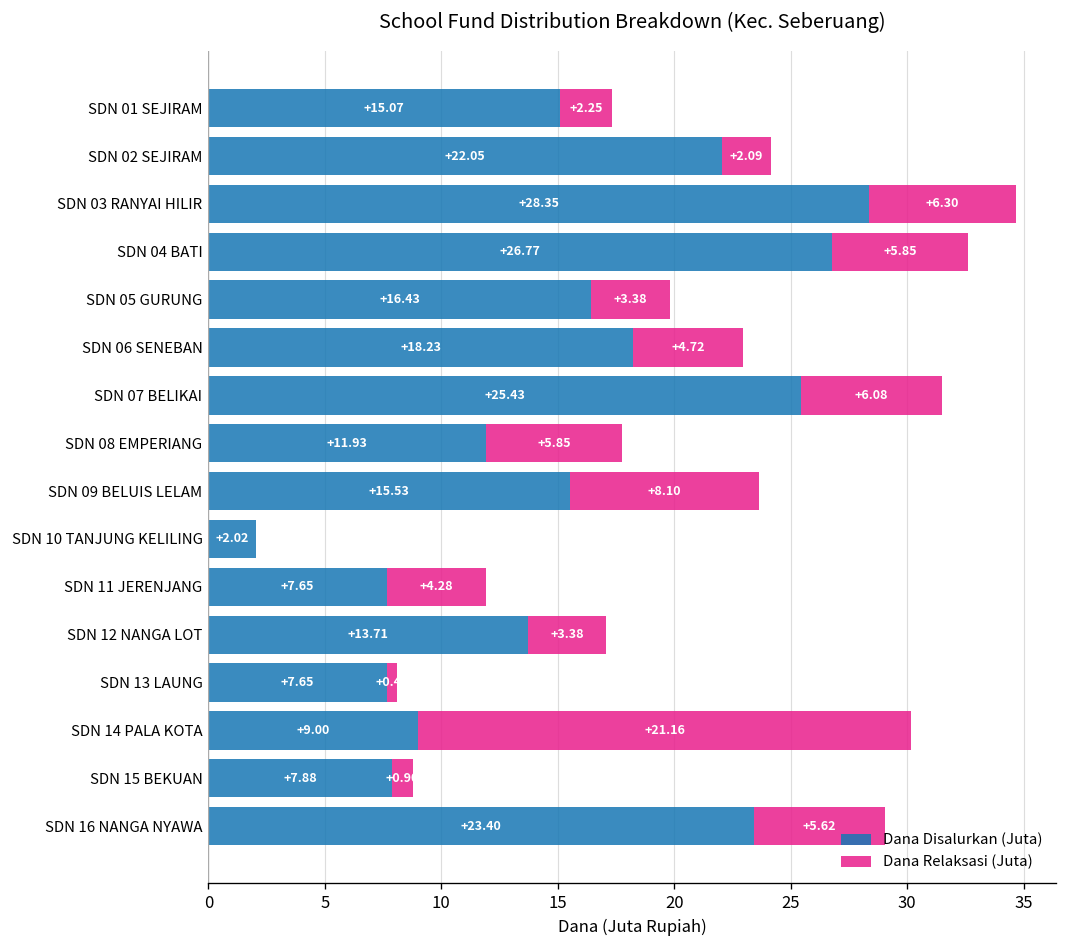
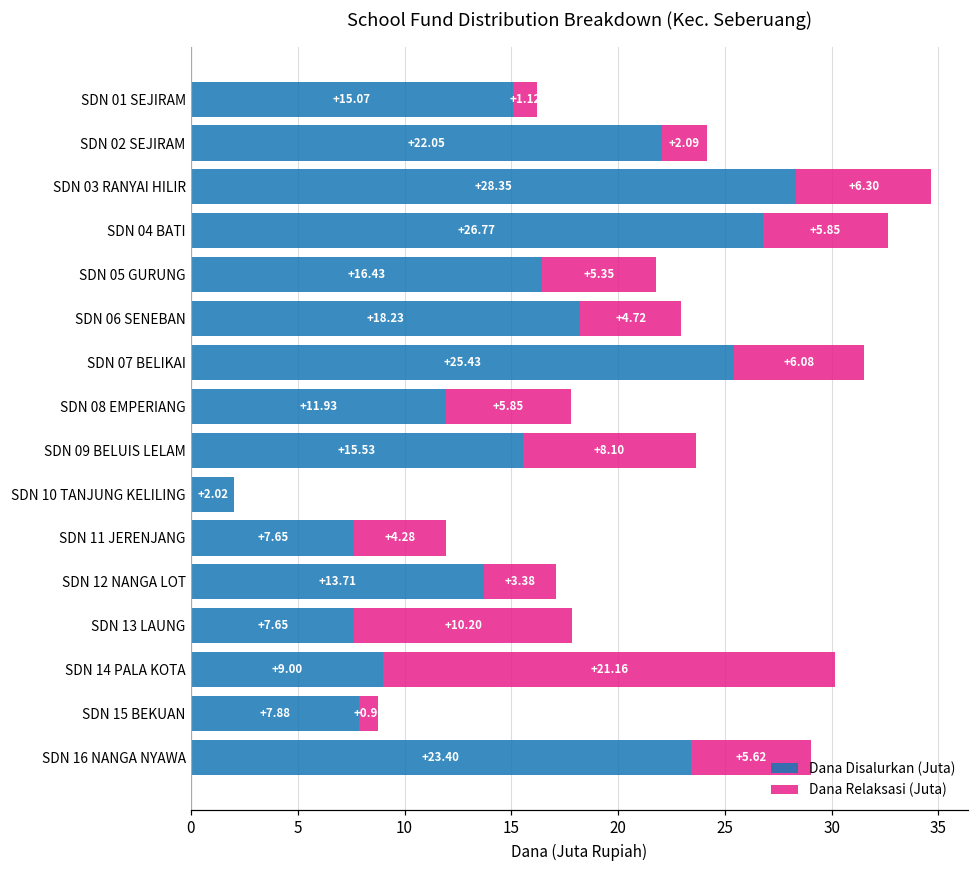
Dana Relaksasi (Juta), SDN 01 SEJIRAM: +2.25 -> +1.12
Dana Relaksasi (Juta), SDN 05 GURUNG: +3.38 -> +5.35
Dana Relaksasi (Juta), SDN 13 LAUNG: +0.45 -> +10.20
